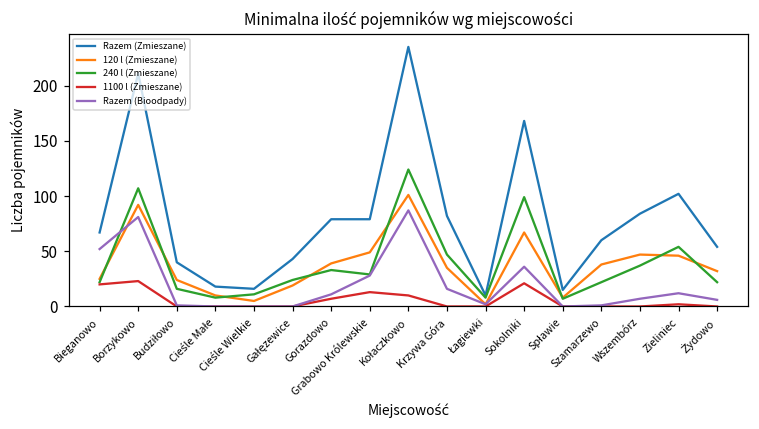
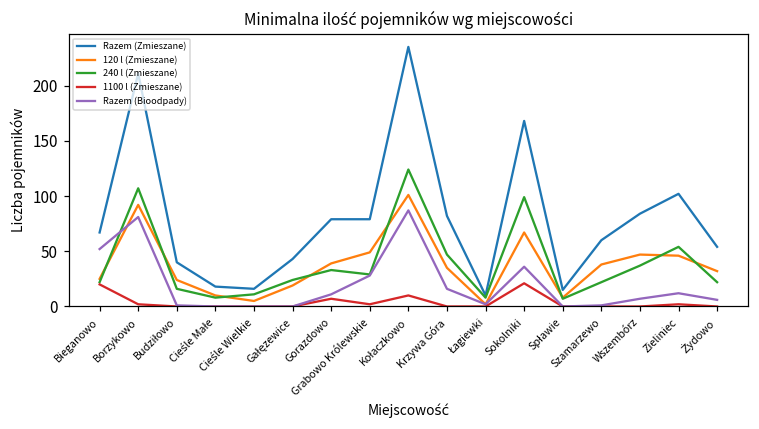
1100 l (Zmieszane), Borzykowo: 23 -> 2
1100 l (Zmieszane), Grabowo Królewskie: 13 -> 2
